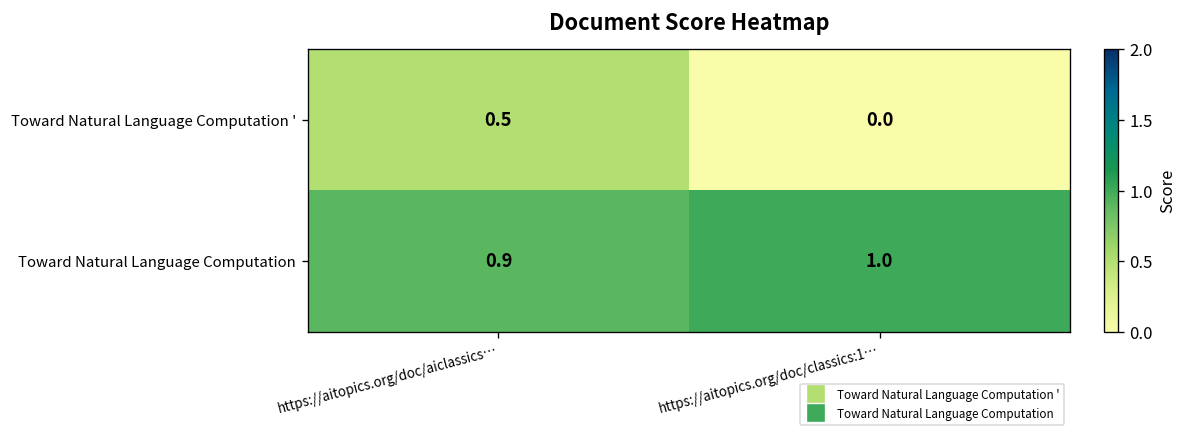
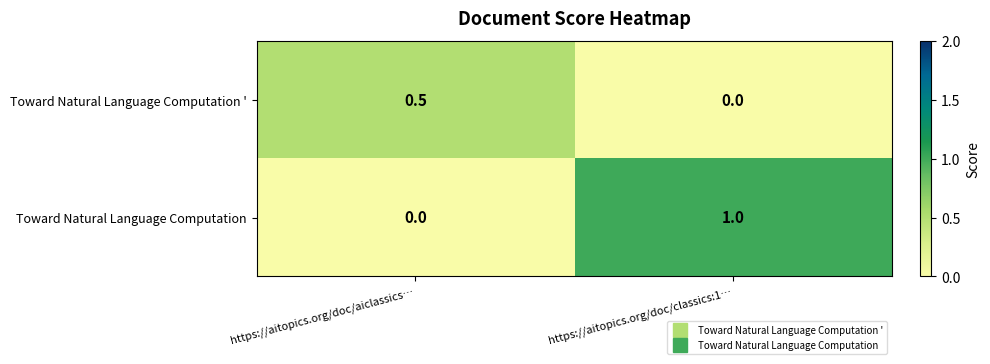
Toward Natural Language Computation, https://aitopics.org/doc/aiclassics…: 0.9 -> 0.0
